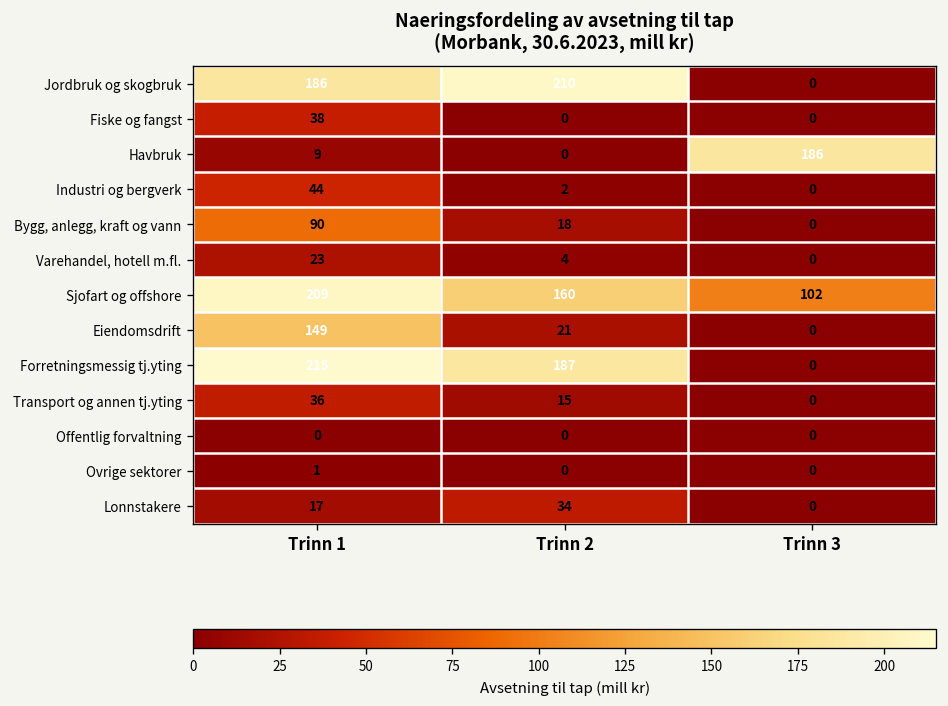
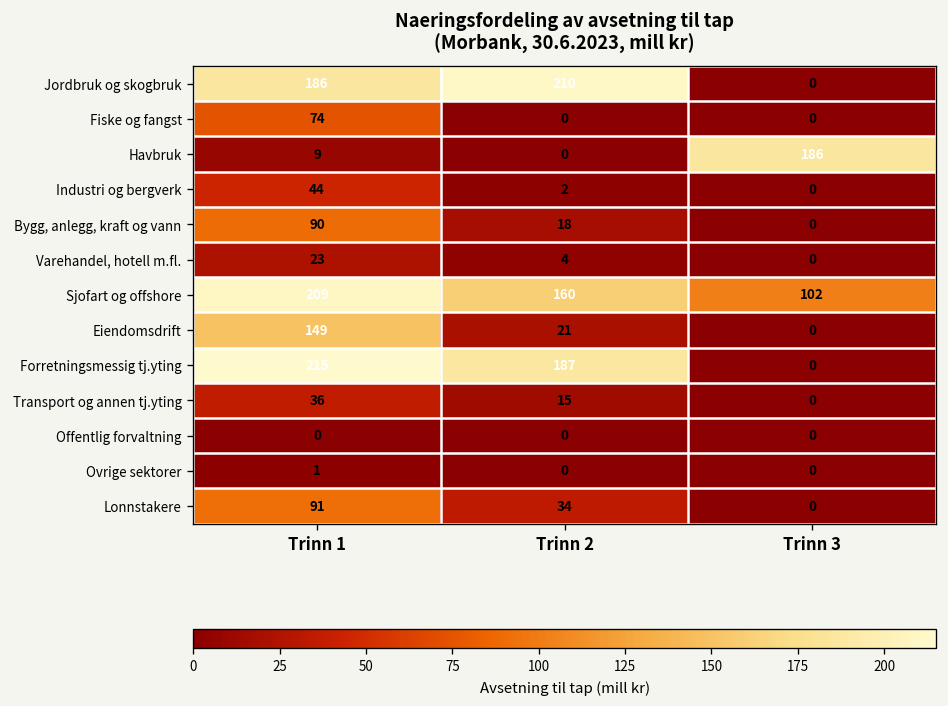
Fiske og fangst, Trinn 1: 38 -> 74
Lonnstakere, Trinn 1: 17 -> 91
